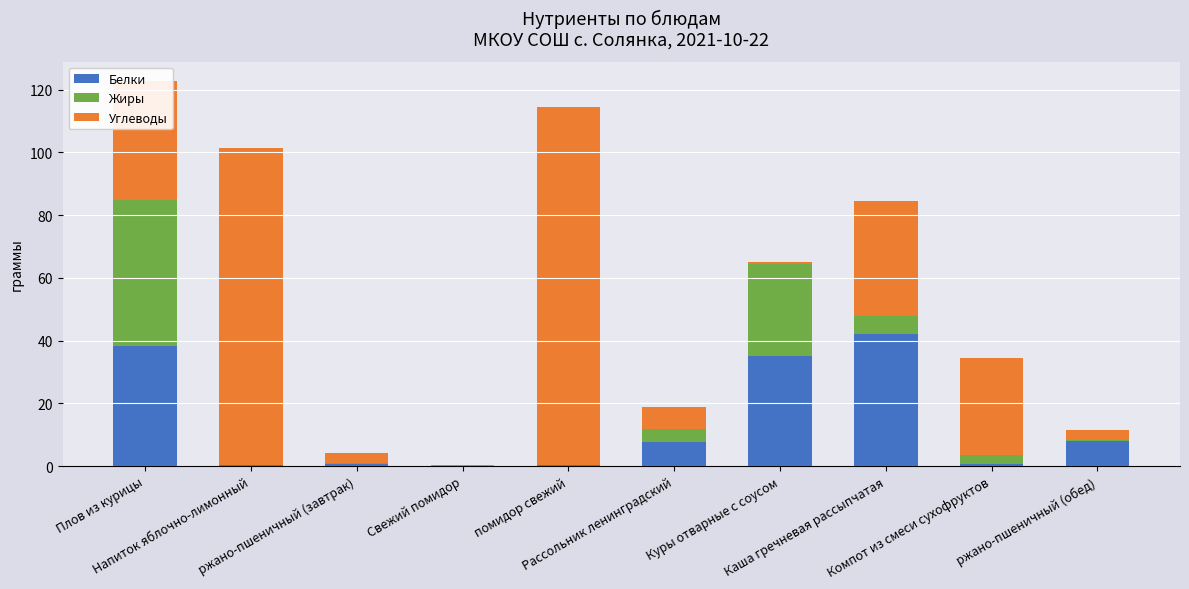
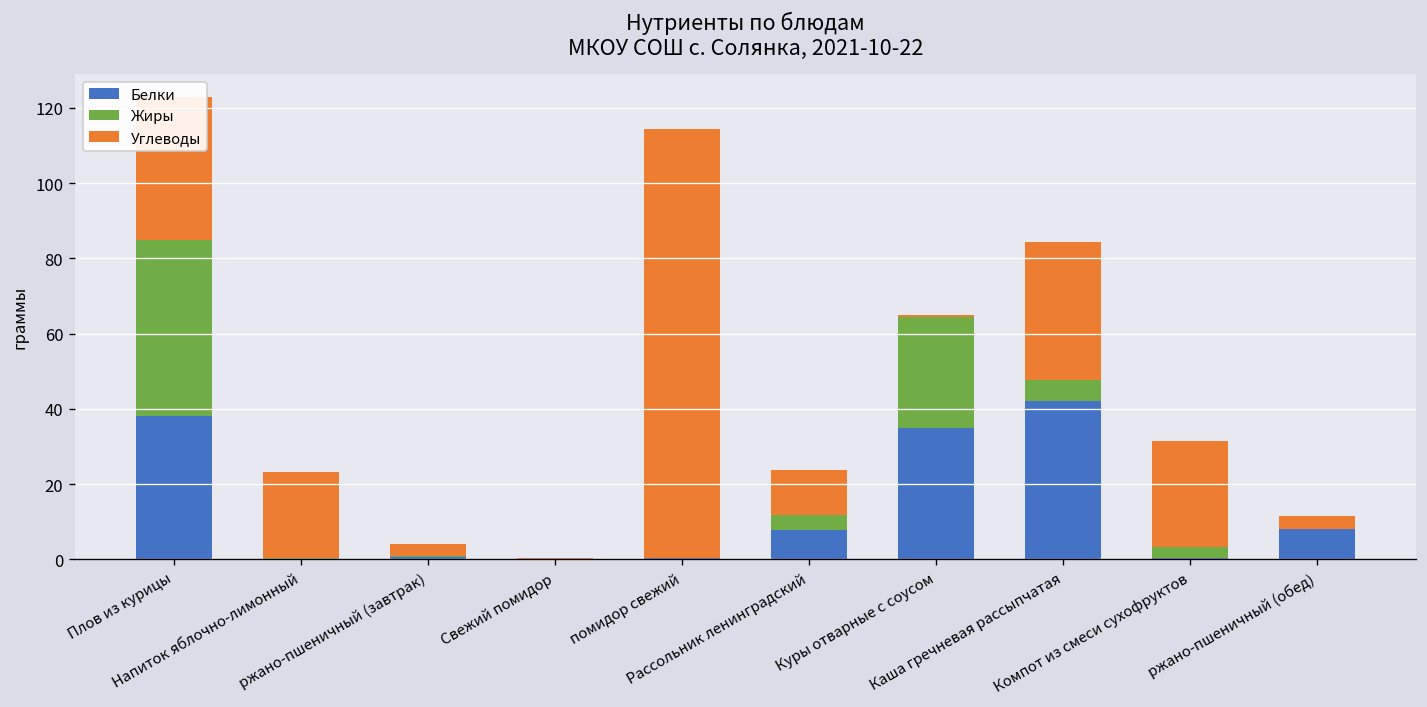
Углеводы, Напиток яблочно-лимонный: 101 -> 23
Углеводы, Рассольник ленинградский: 7 -> 12
Углеводы, Компот из смеси сухофруктов: 31 -> 28
